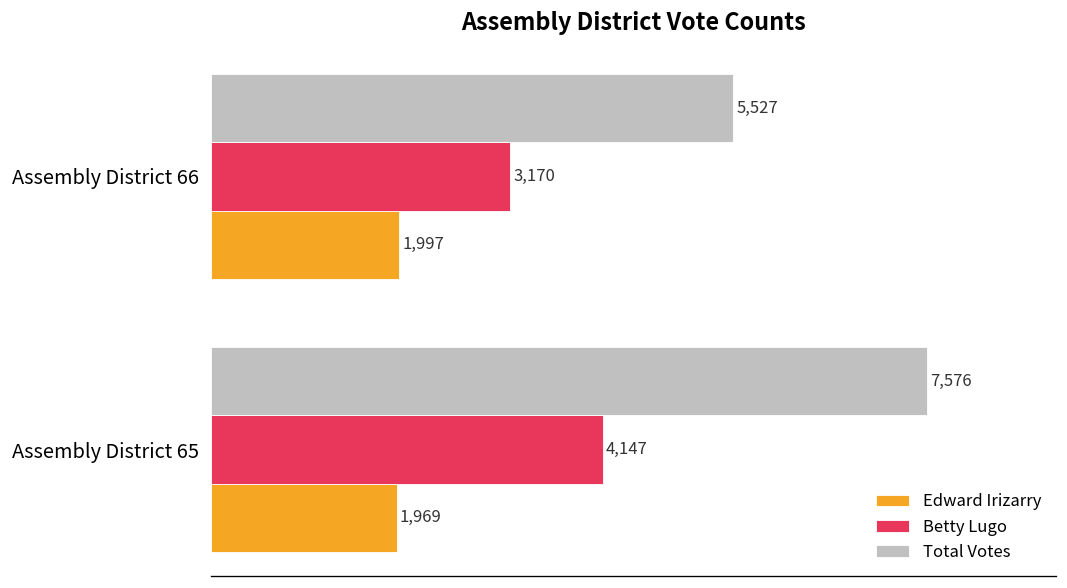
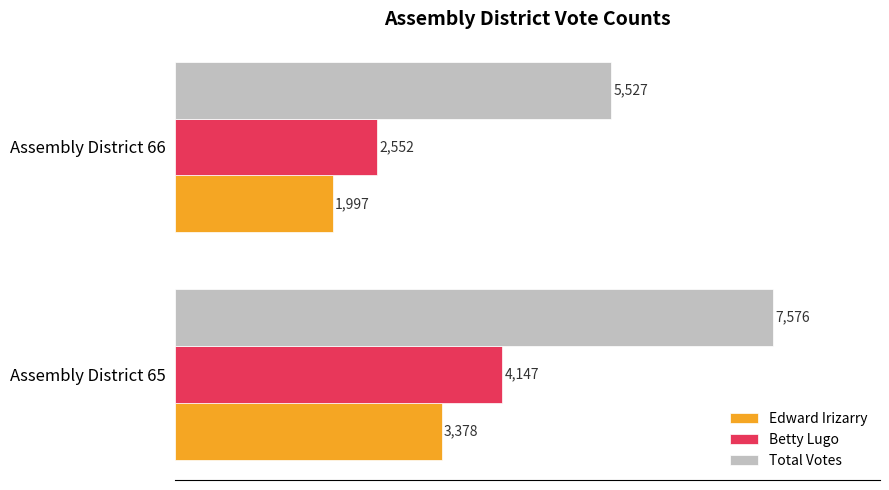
Betty Lugo, Assembly District 66: 3,170 -> 2,552
Edward Irizarry, Assembly District 65: 1,969 -> 3,378
